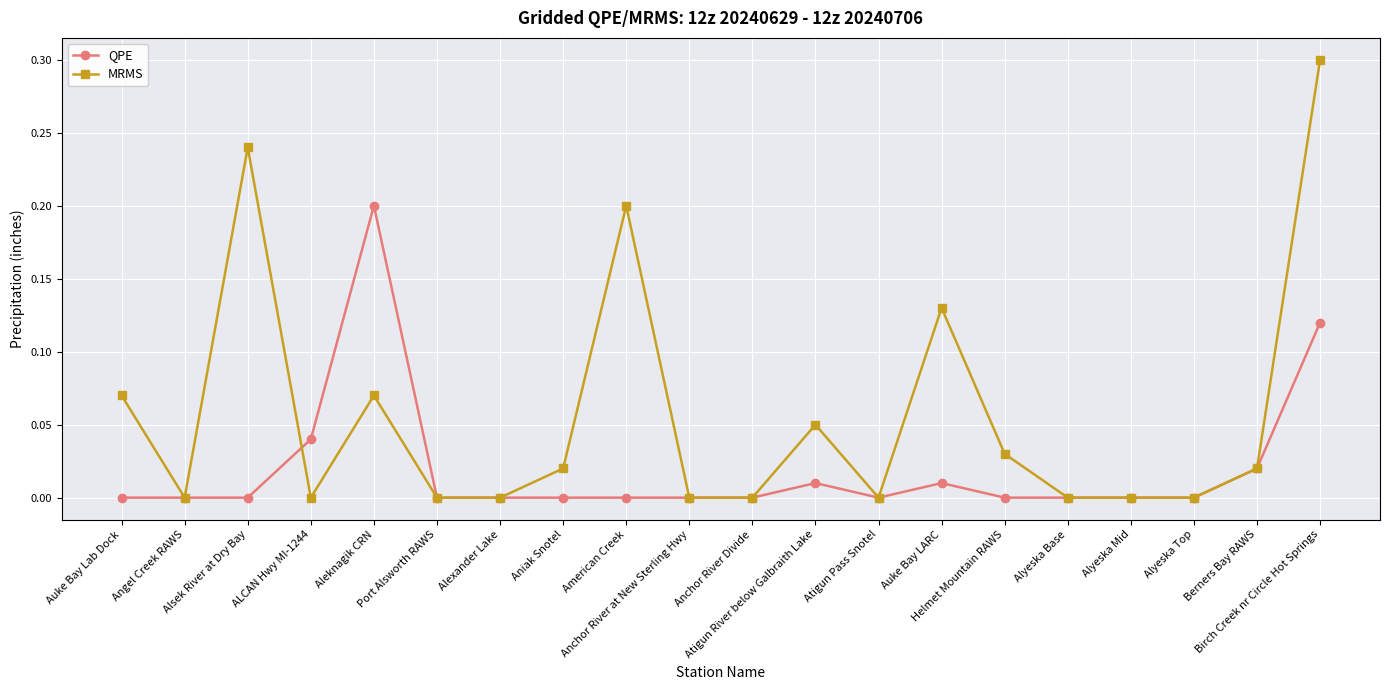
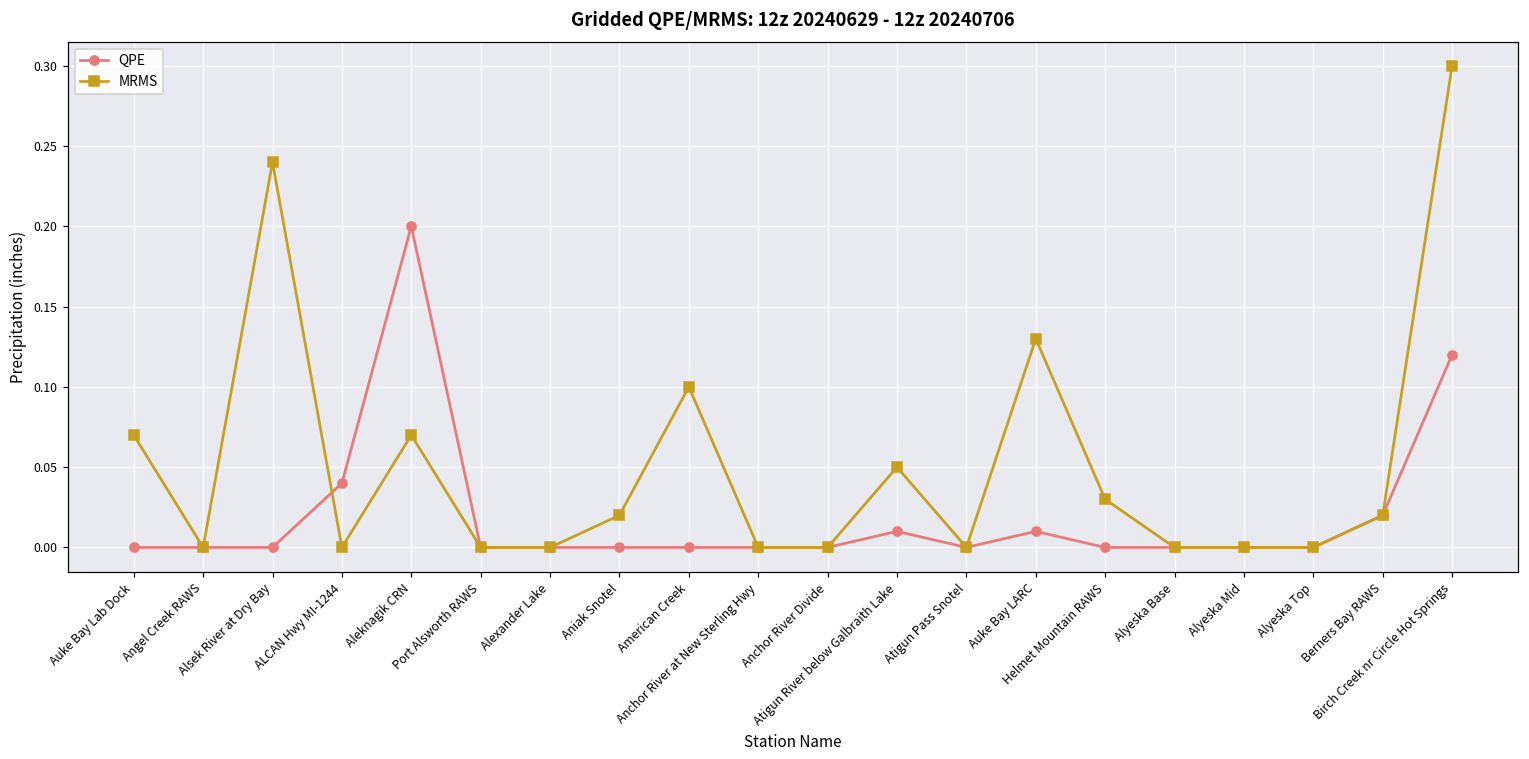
MRMS, American Creek: 0.2 -> 0.1
